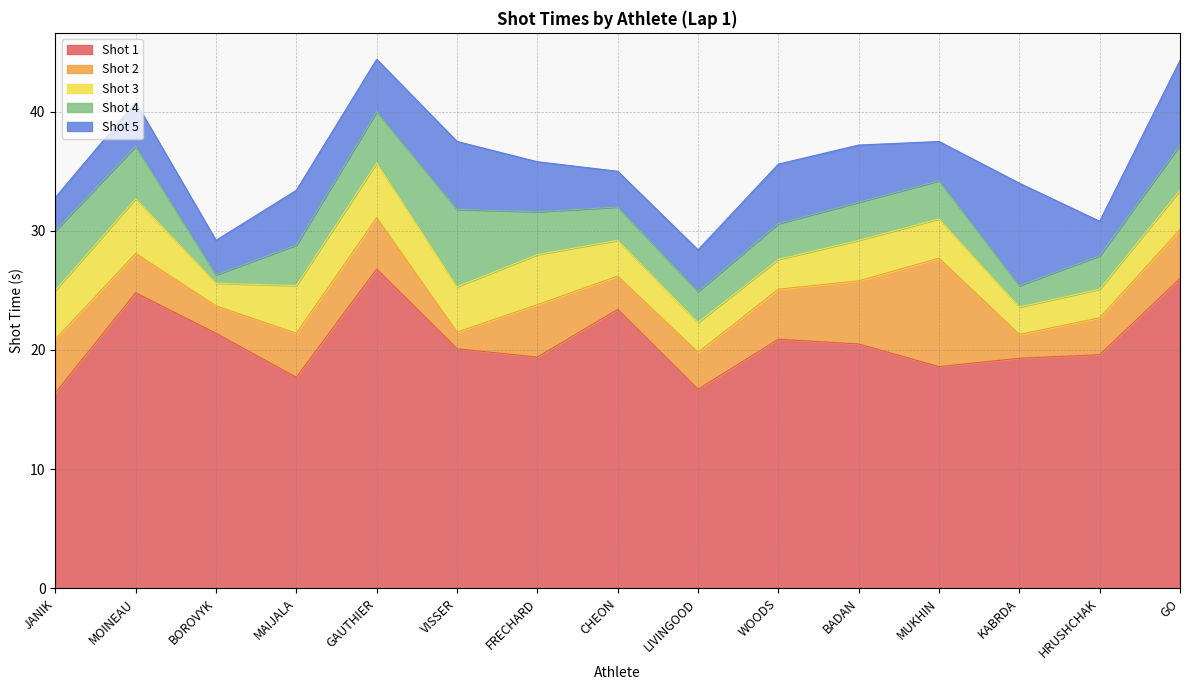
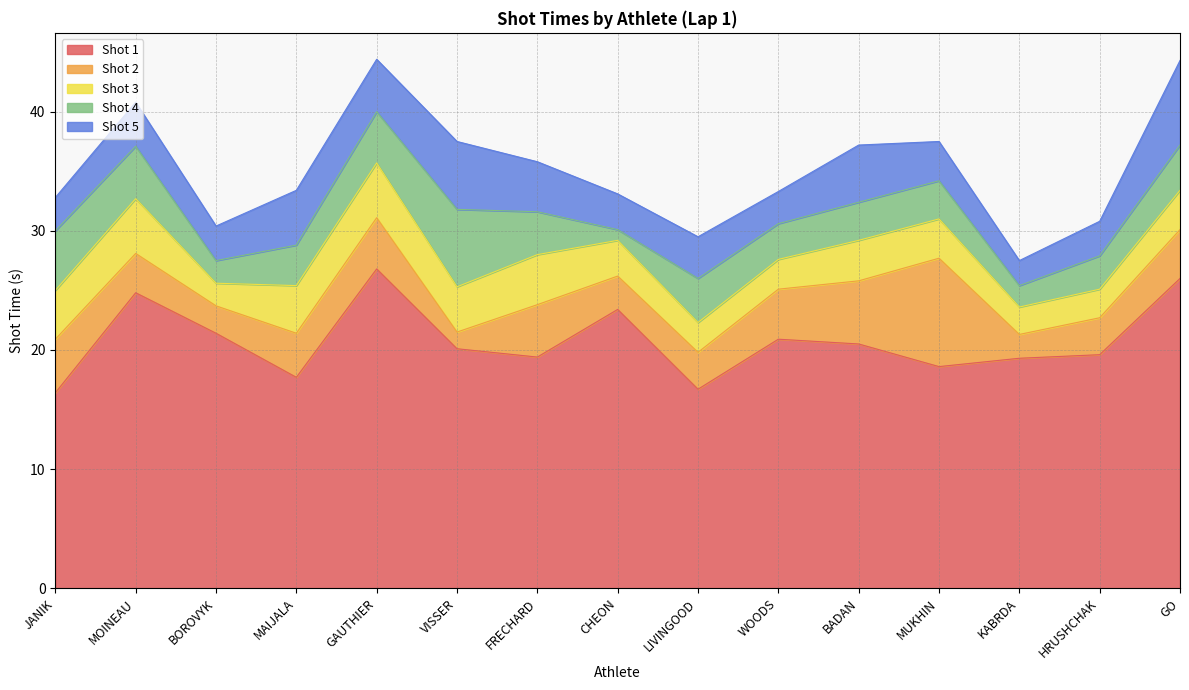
Shot 4, BOROVYK: 0.7 -> 1.9
Shot 4, CHEON: 2.8 -> 0.9
Shot 4, LIVINGOOD: 2.6 -> 3.7
Shot 5, WOODS: 5.0 -> 2.7
Shot 5, KABRDA: 8.6 -> 2.1
